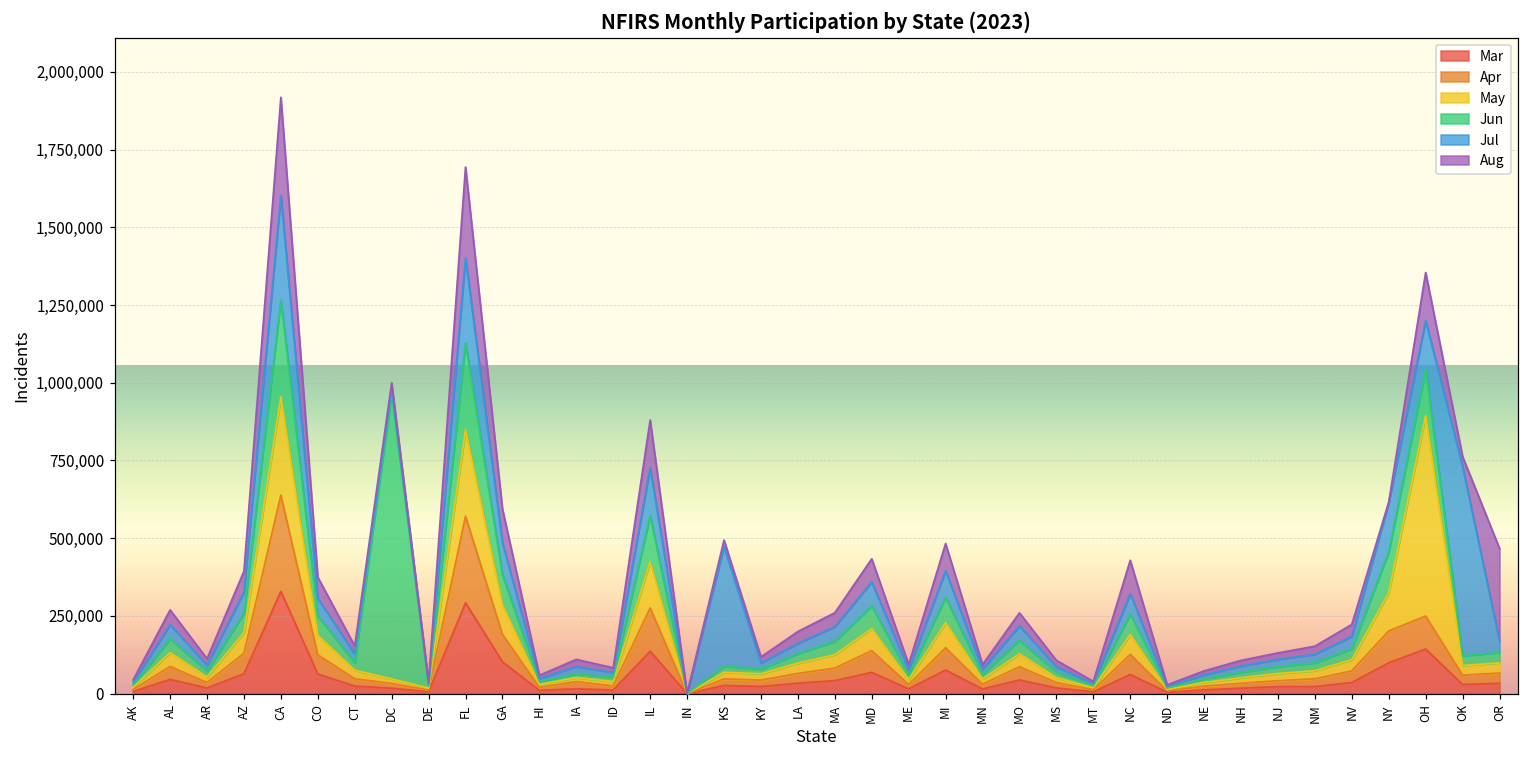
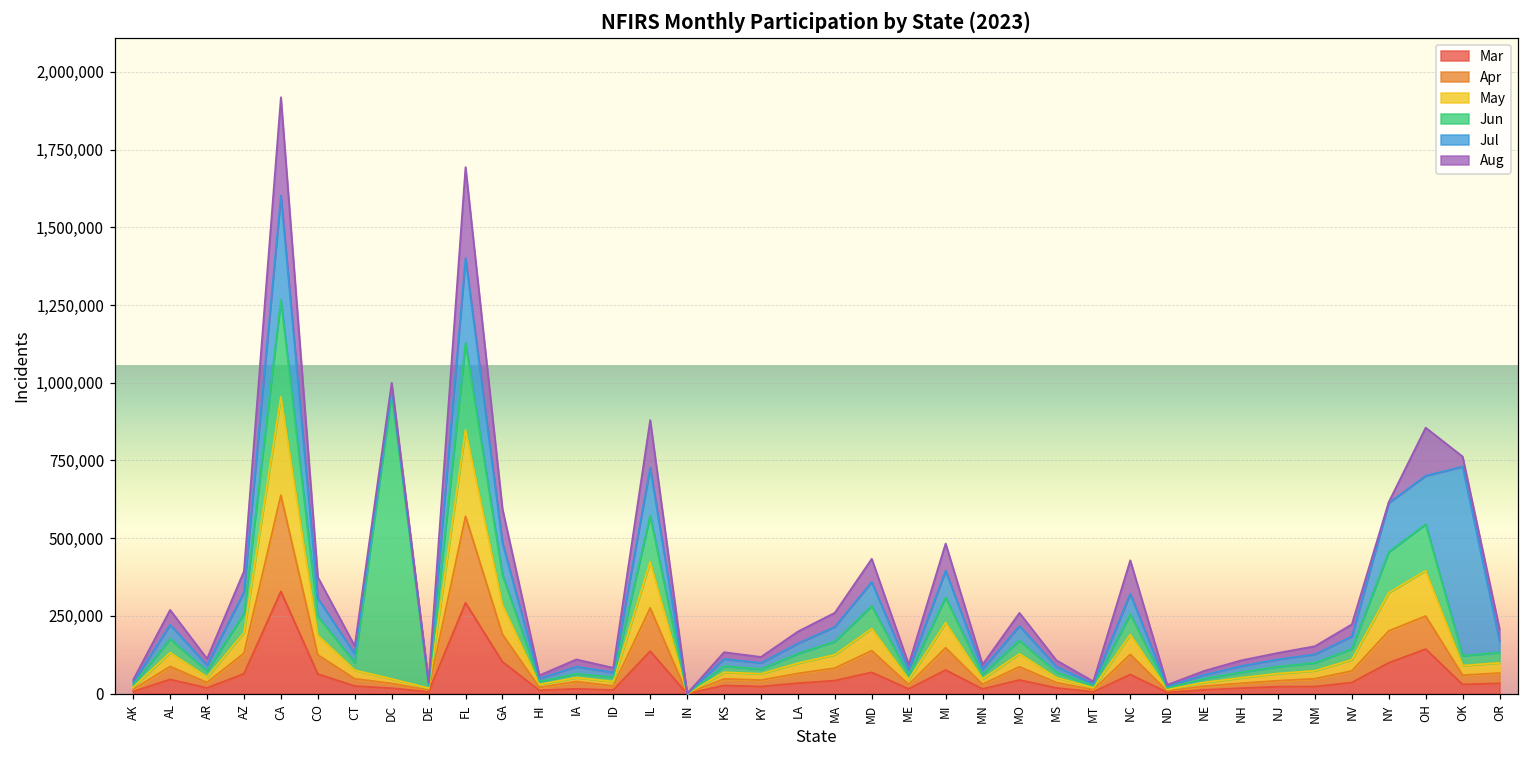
Jul, KS: 380,000 -> 20,000
May, OH: 650,000 -> 150,000
Aug, OR: 300,000 -> 40,000
